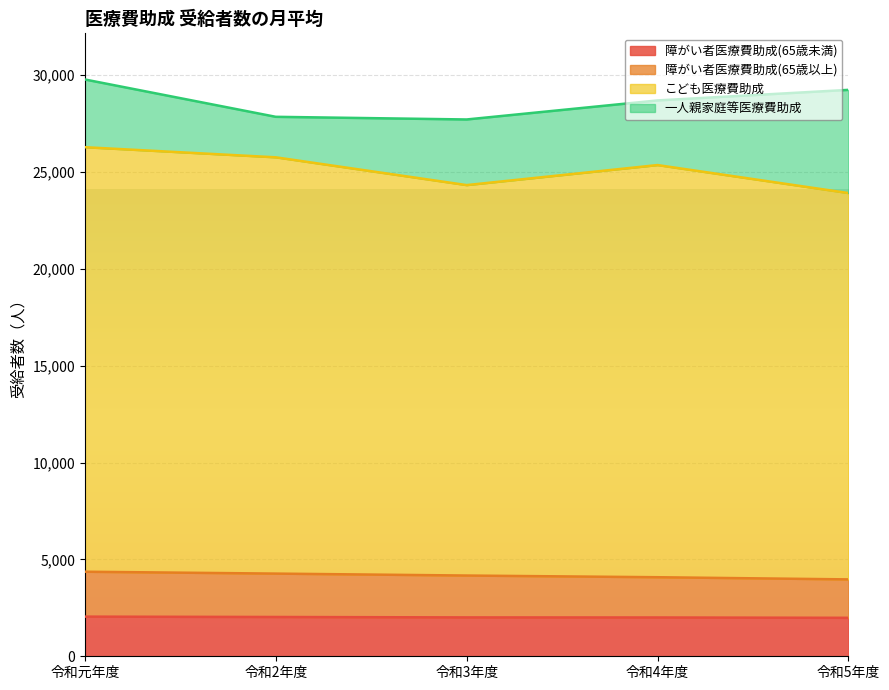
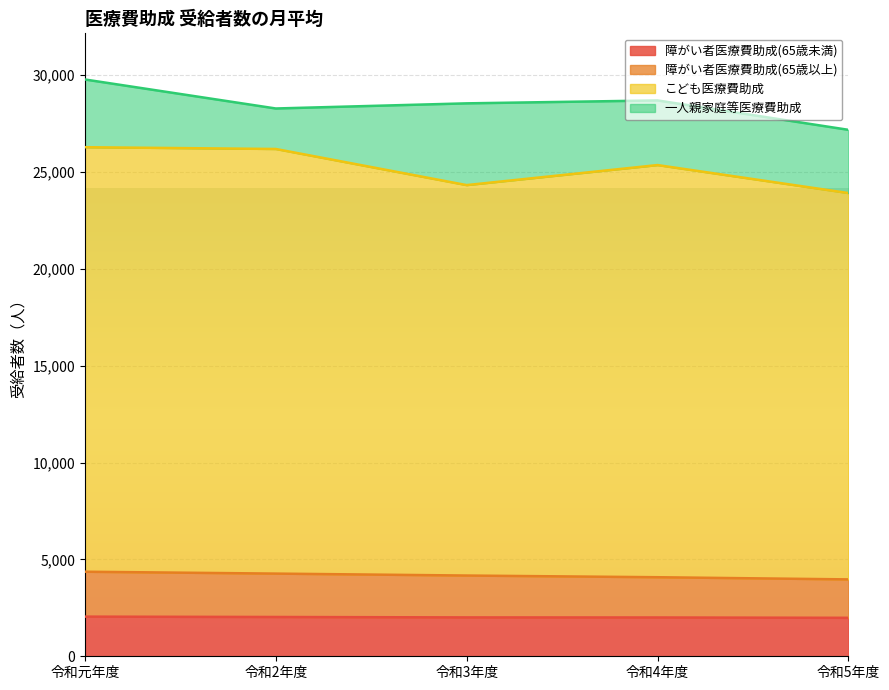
こども医療費助成, 令和2年度: 21,500 -> 21,900
一人親家庭等医療費助成, 令和3年度: 3,400 -> 4,200
一人親家庭等医療費助成, 令和5年度: 5,300 -> 3,300
